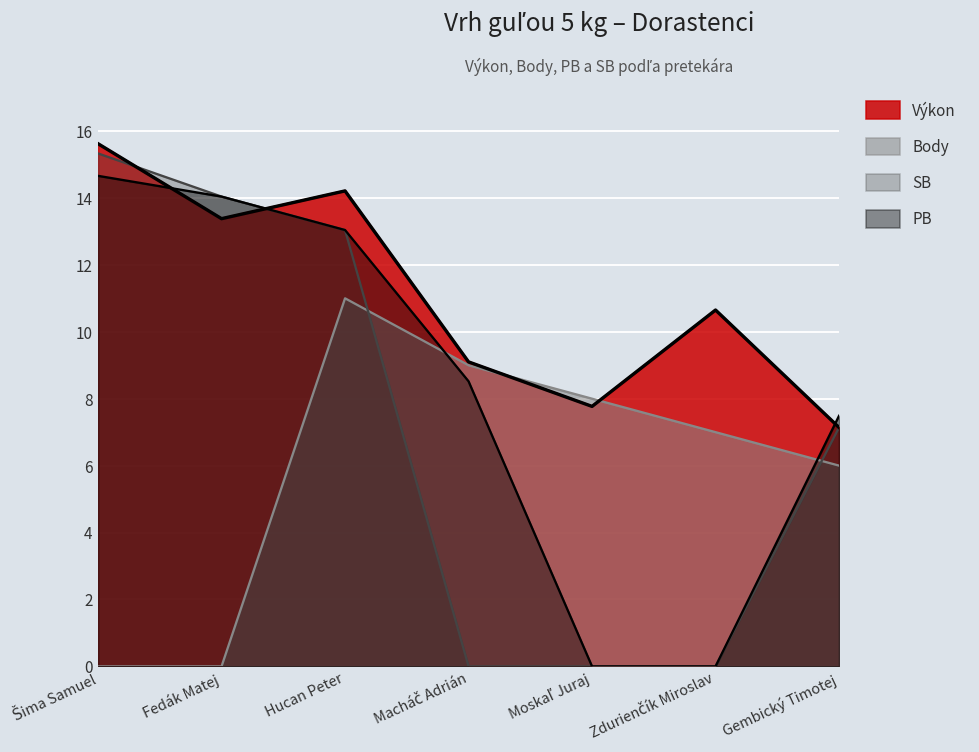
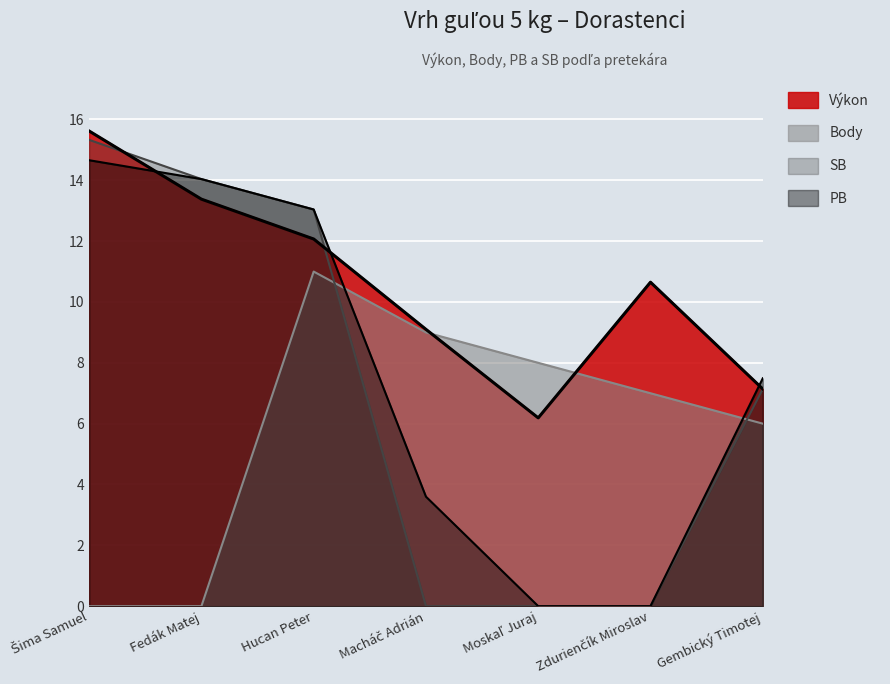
Výkon, Hucan Peter: 14.2 -> 12.1
PB, Macháč Adrián: 8.5 -> 3.6
Výkon, Moskaľ Juraj: 7.8 -> 6.2
